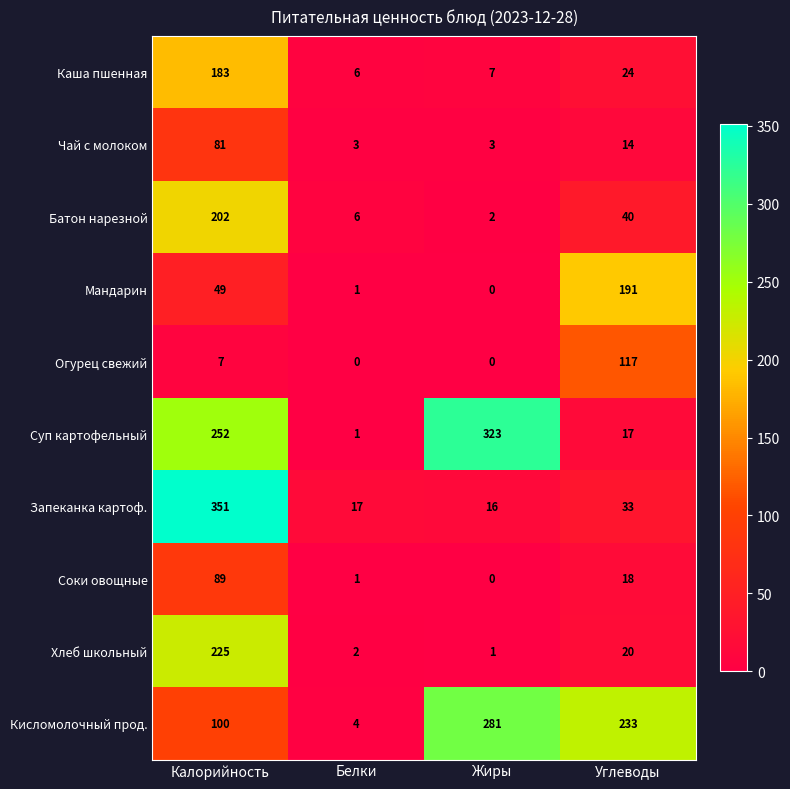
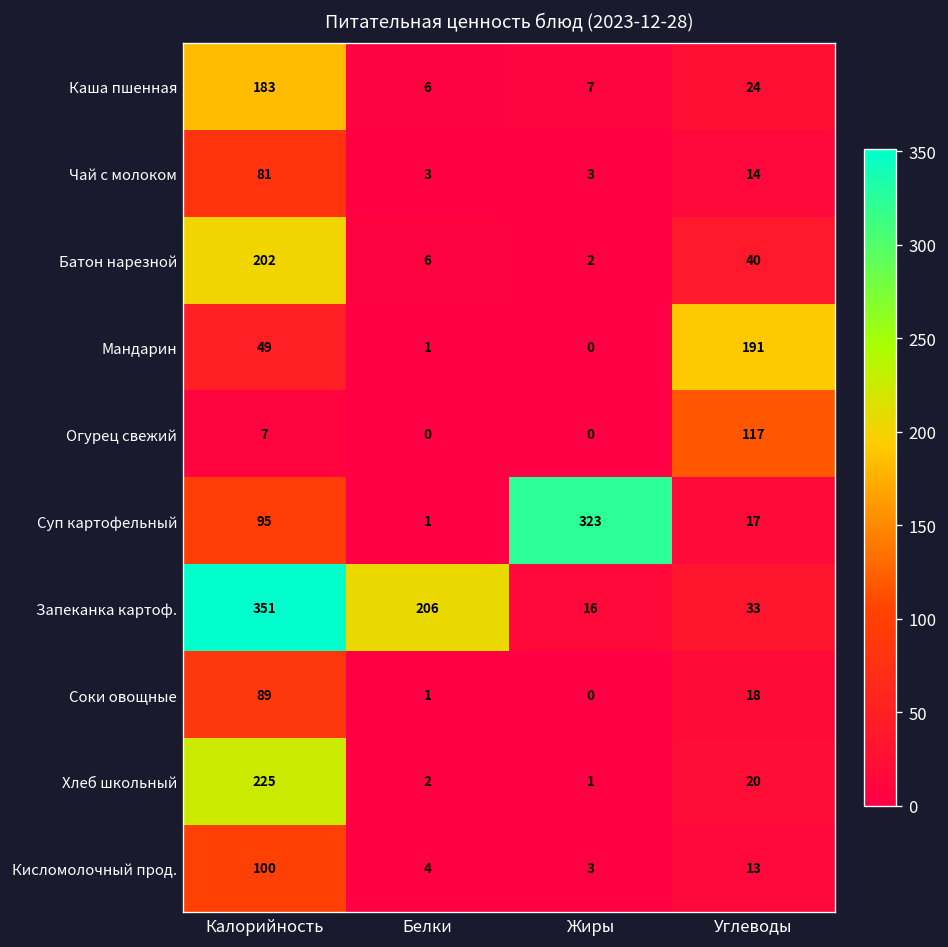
Суп картофельный, Калорийность: 252 -> 95
Запеканка картоф., Белки: 17 -> 206
Кисломолочный прод., Жиры: 281 -> 3
Кисломолочный прод., Углеводы: 233 -> 13
